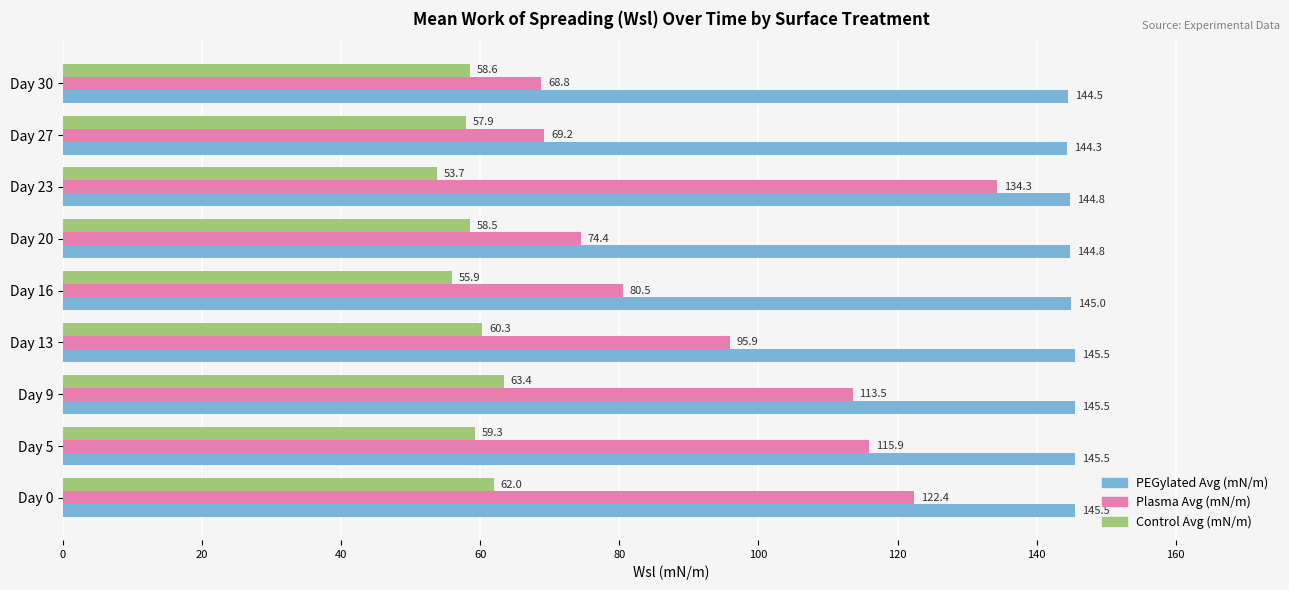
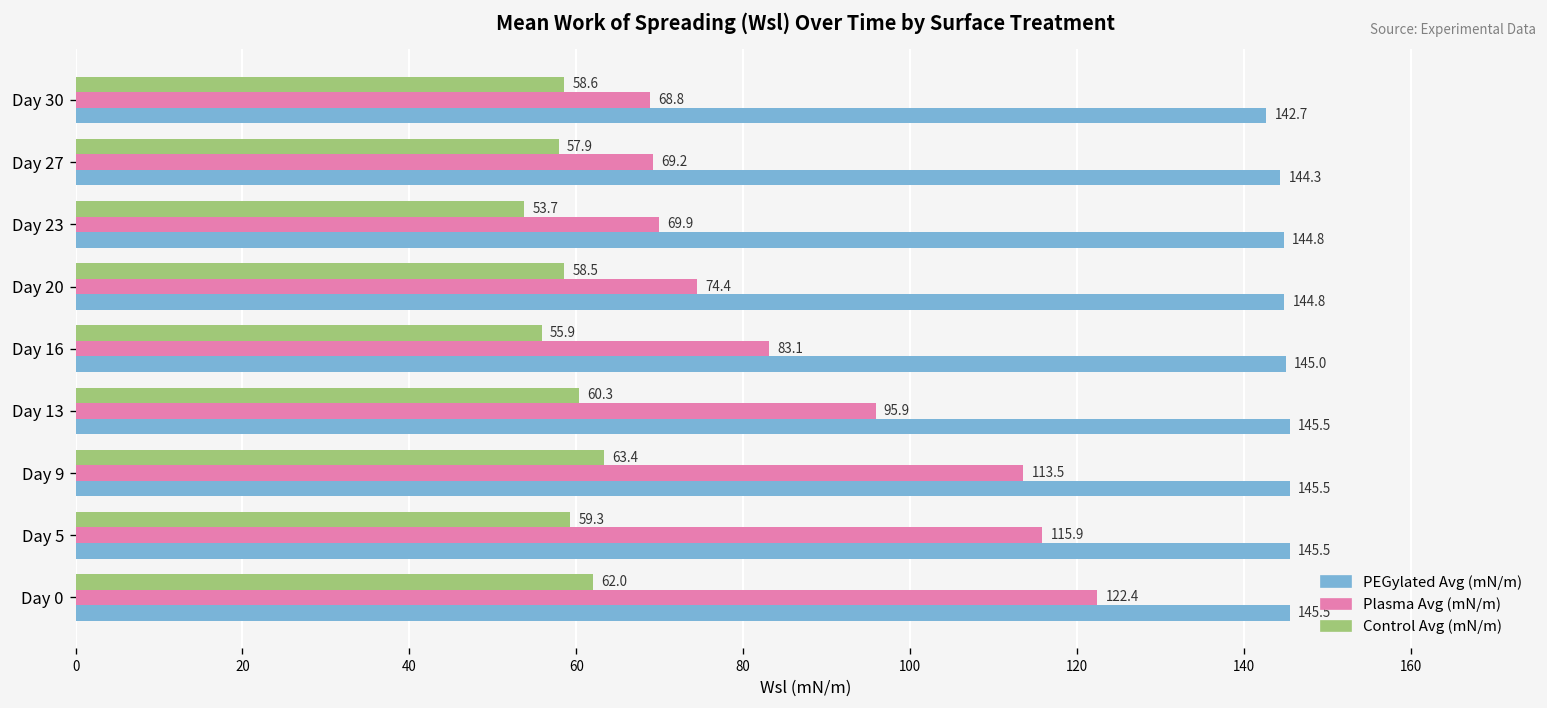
PEGylated Avg (mN/m), Day 30: 144.5 -> 142.7
Plasma Avg (mN/m), Day 23: 134.3 -> 69.9
Plasma Avg (mN/m), Day 16: 80.5 -> 83.1
